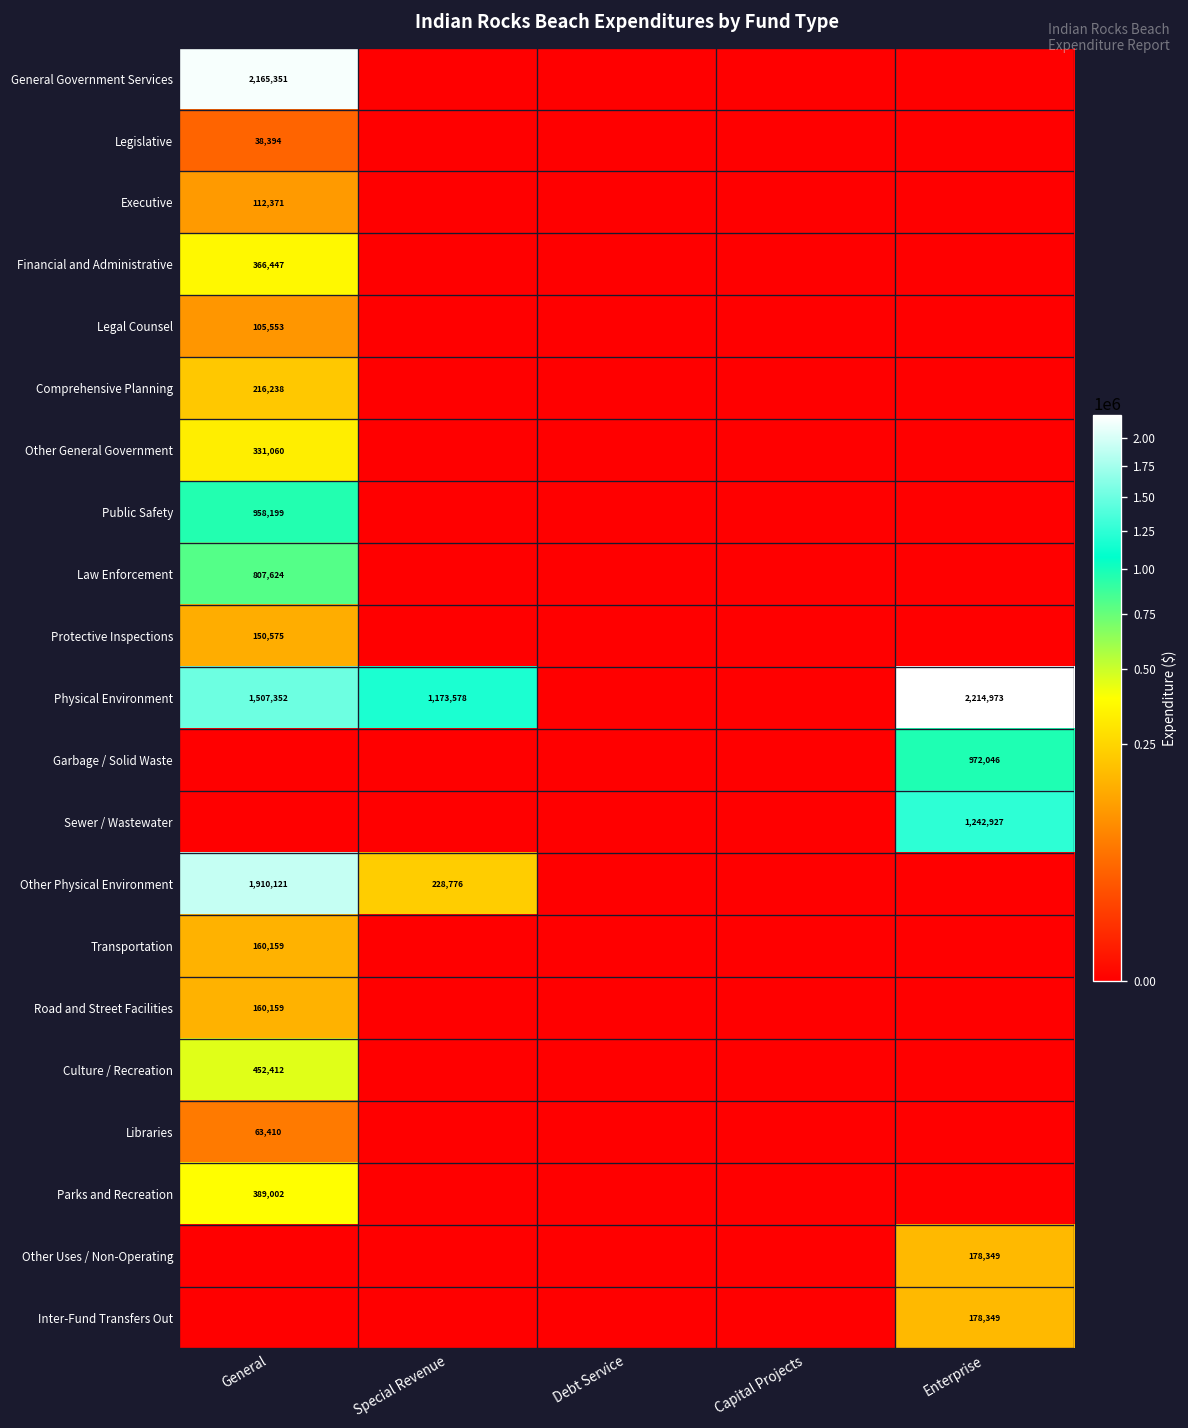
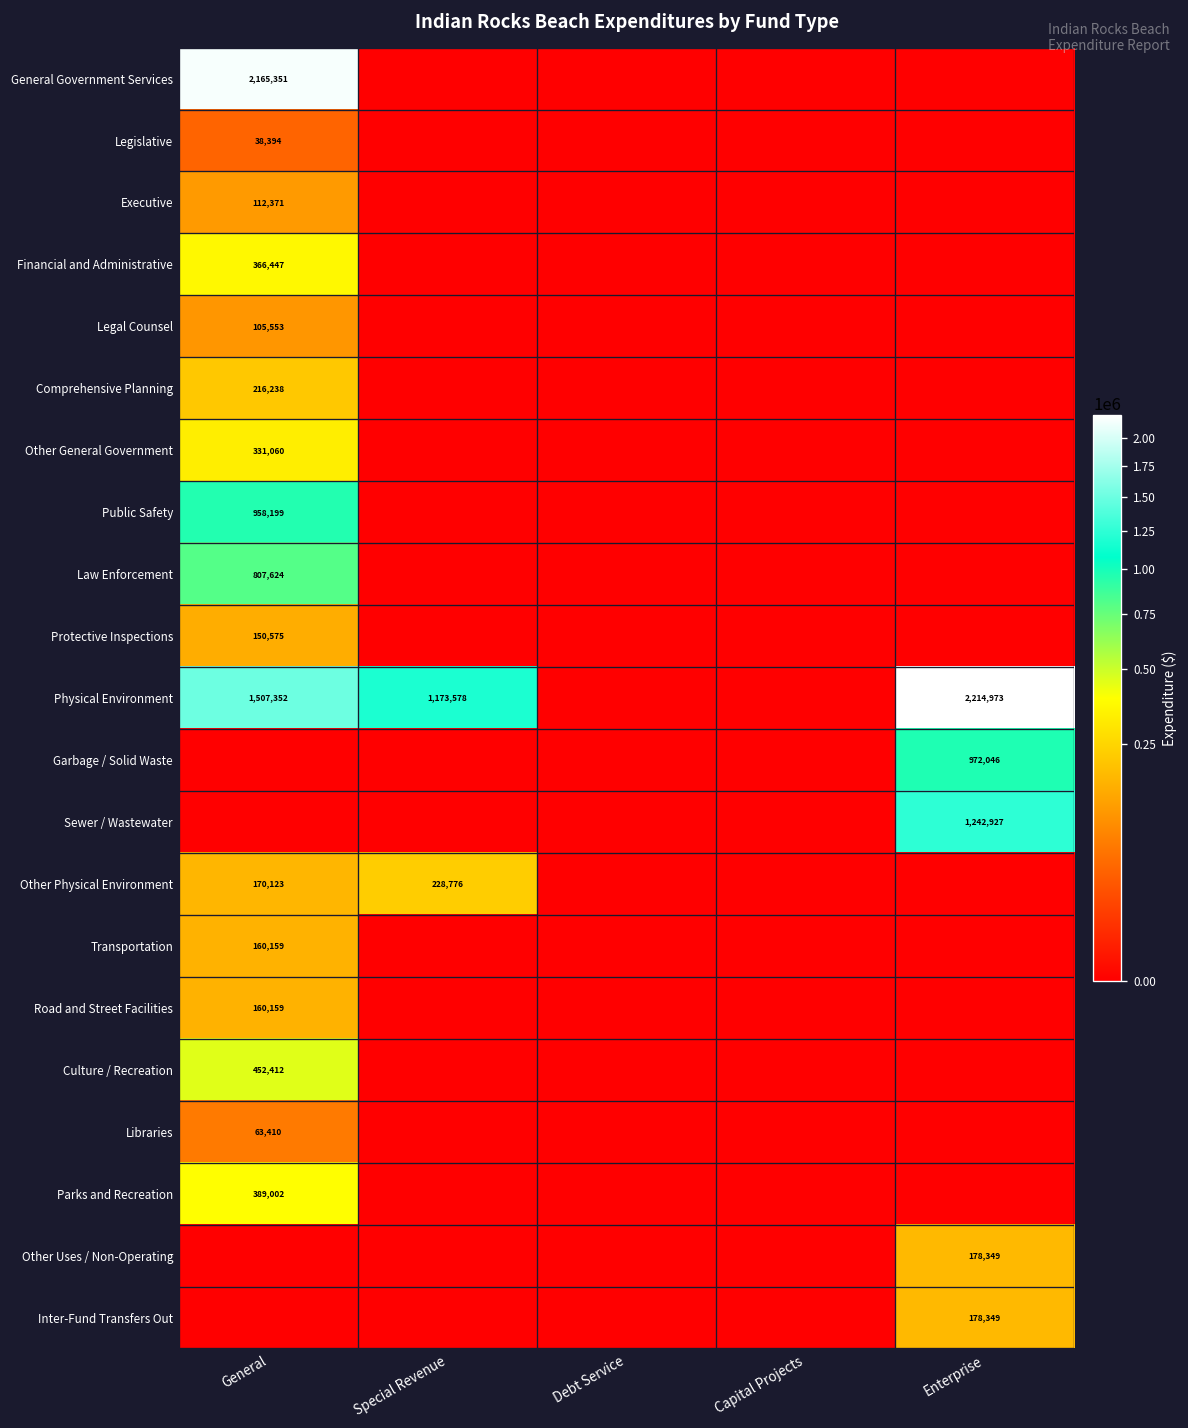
Other Physical Environment, General: 1,910,121 -> 170,123
